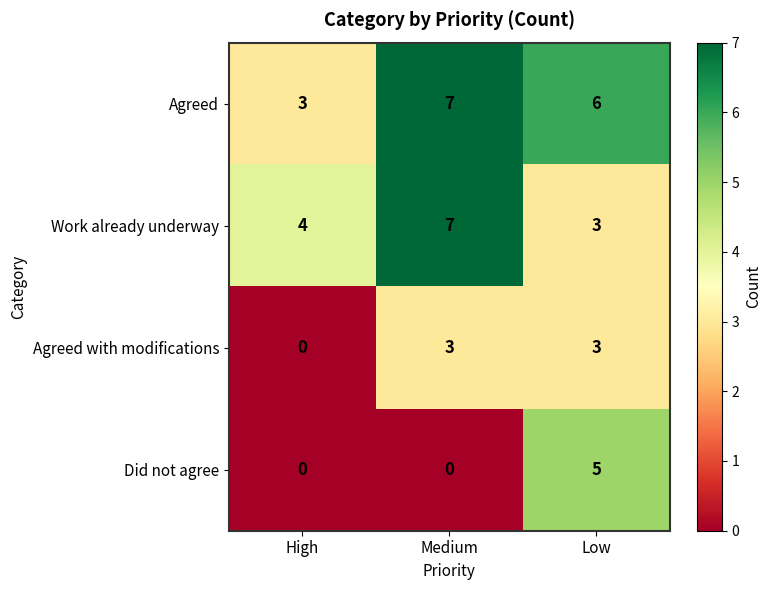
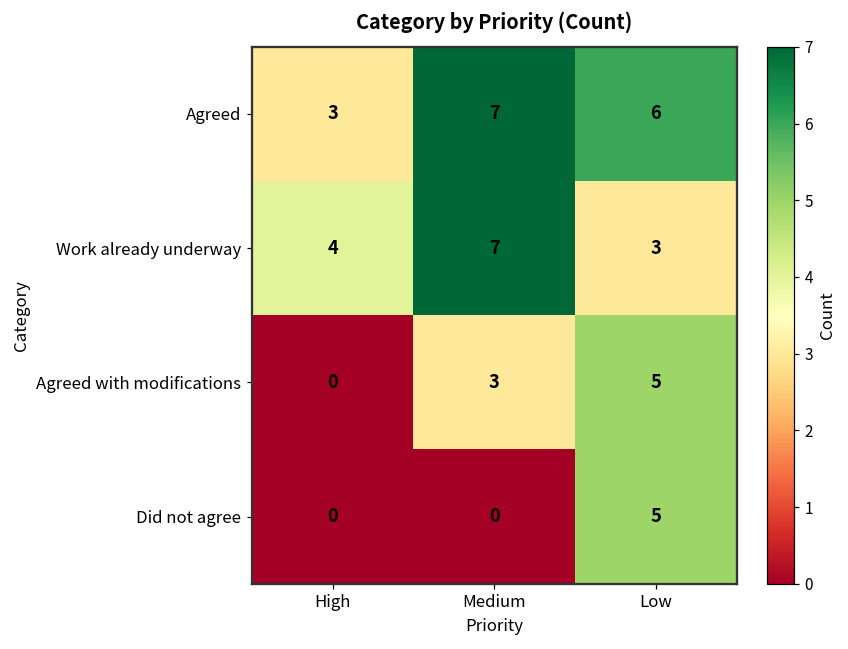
Agreed with modifications, Low: 3 -> 5
